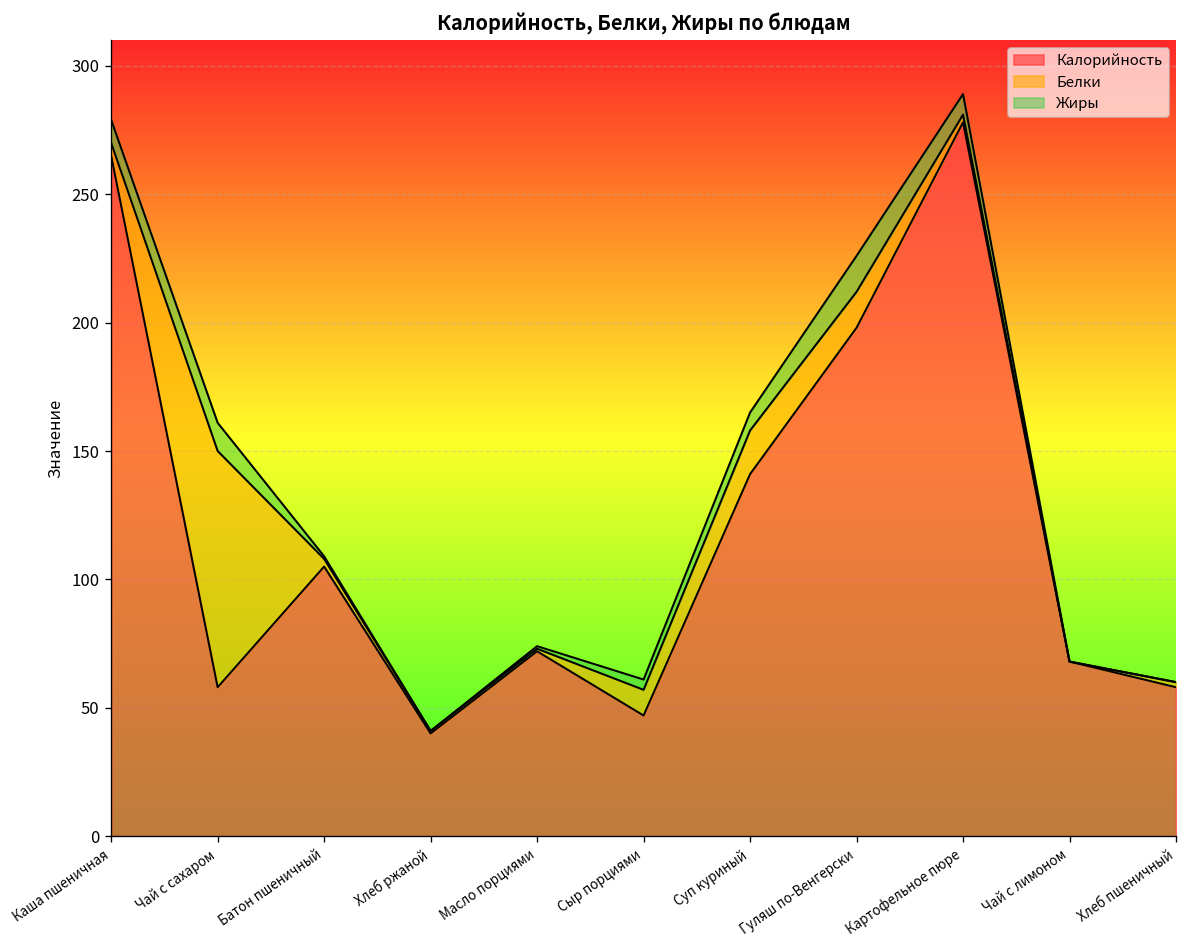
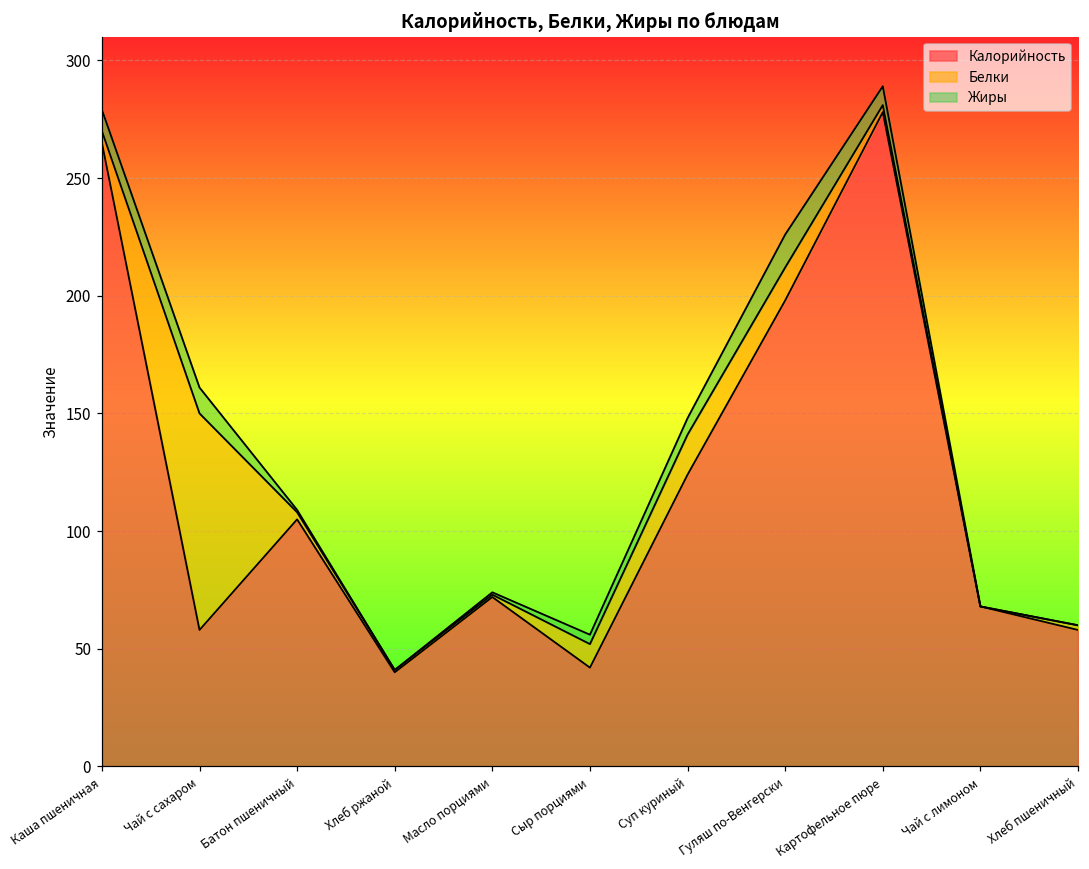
Калорийность, Сыр порциями: 47 -> 42
Калорийность, Суп куриный: 141 -> 124
